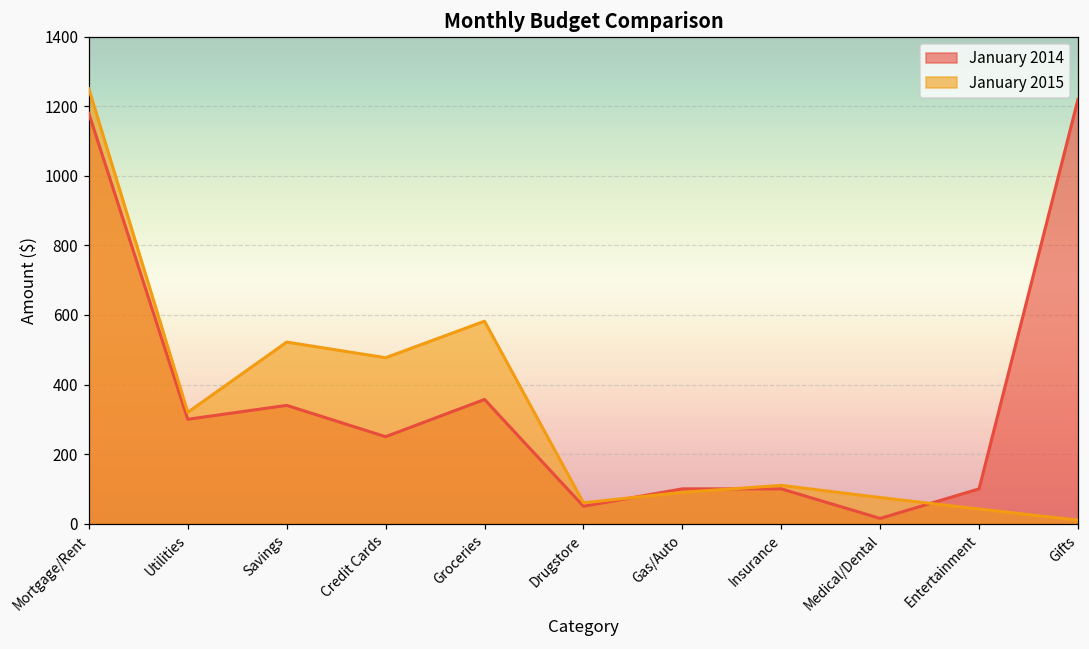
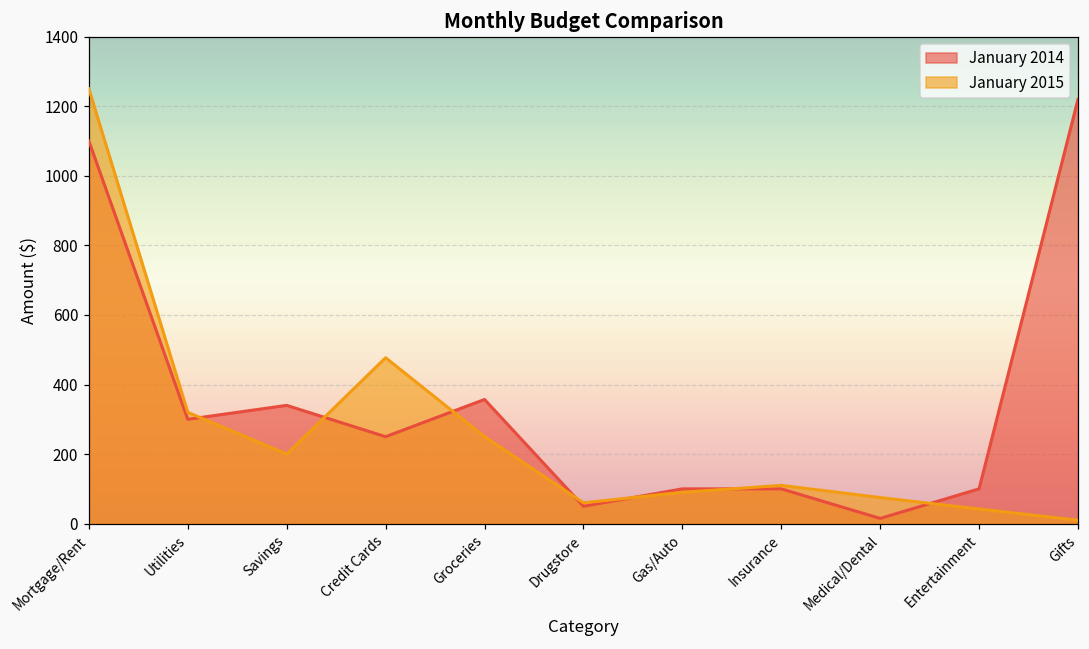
January 2014, Mortgage/Rent: 1180 -> 1100
January 2015, Savings: 520 -> 200
January 2015, Groceries: 580 -> 250
